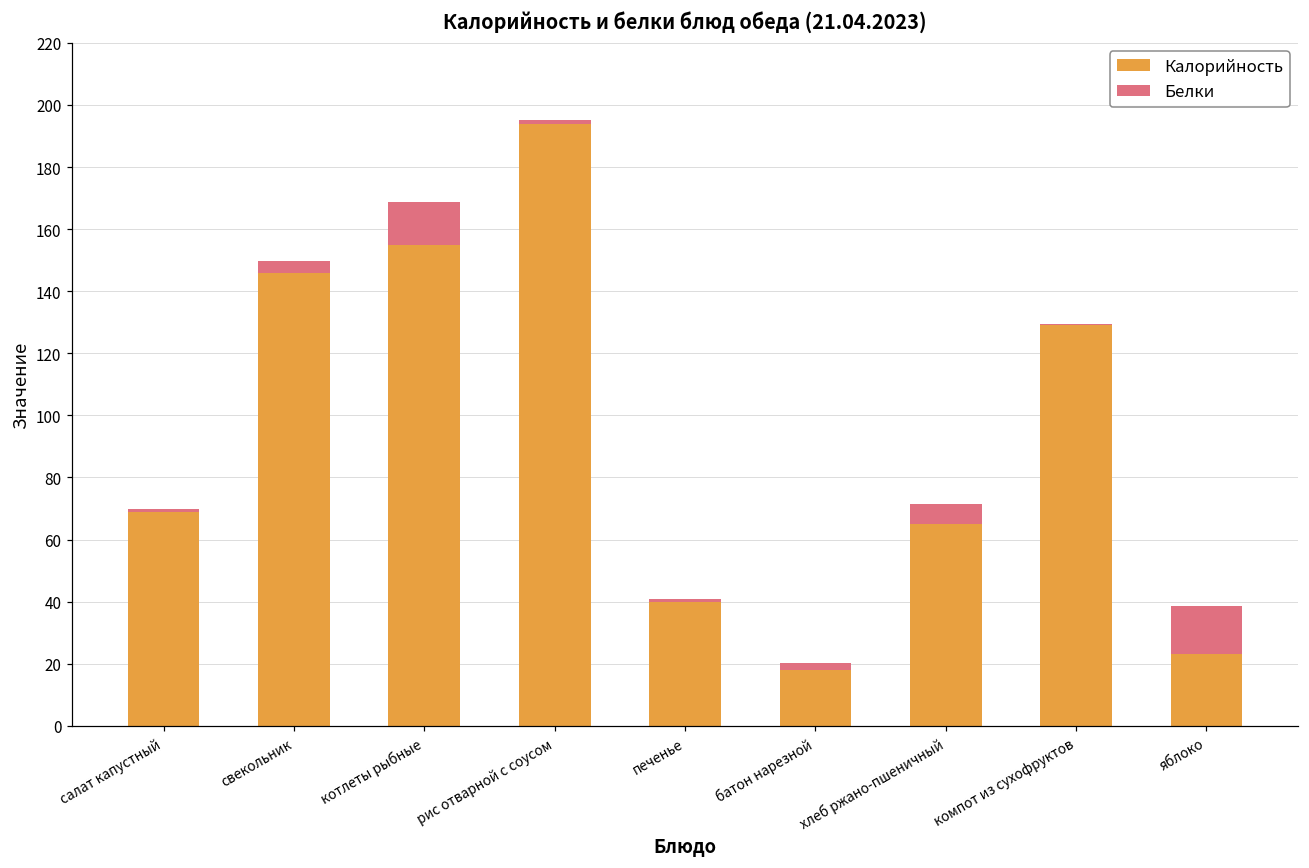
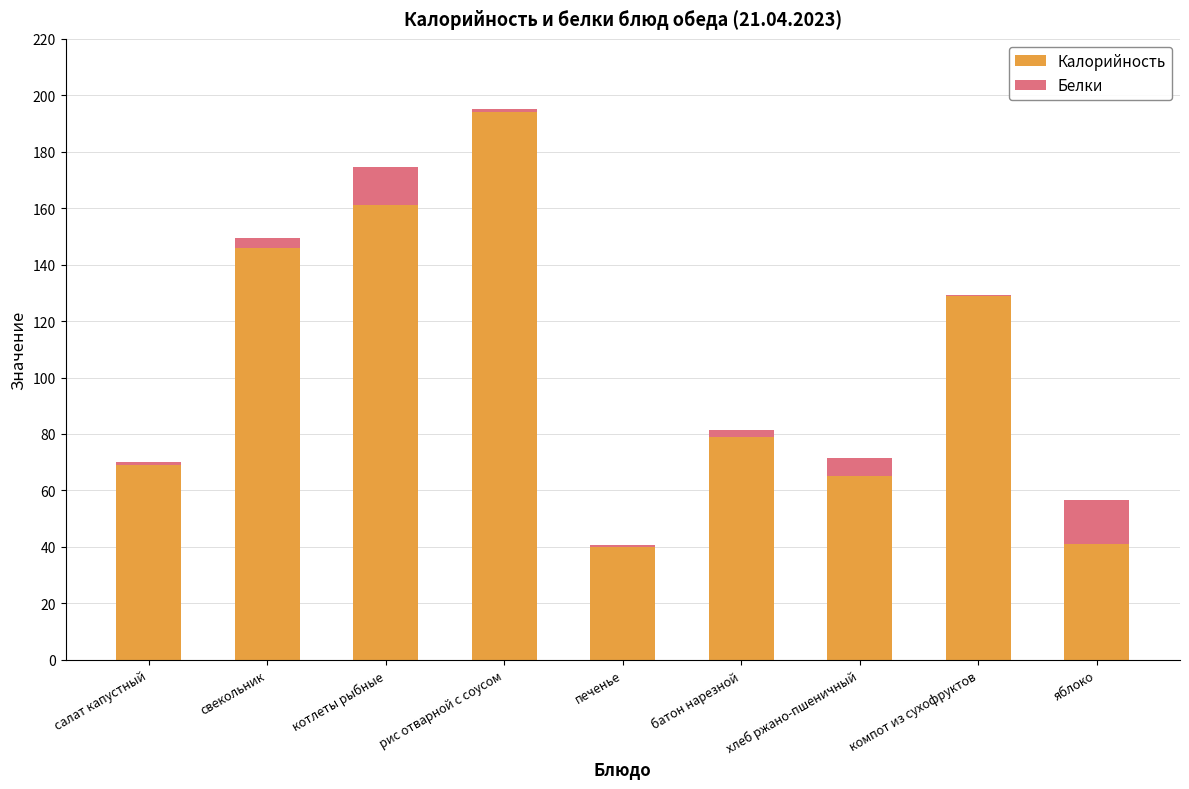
Калорийность, котлеты рыбные: 155 -> 161
Калорийность, батон нарезной: 18 -> 79
Калорийность, яблоко: 23 -> 41
